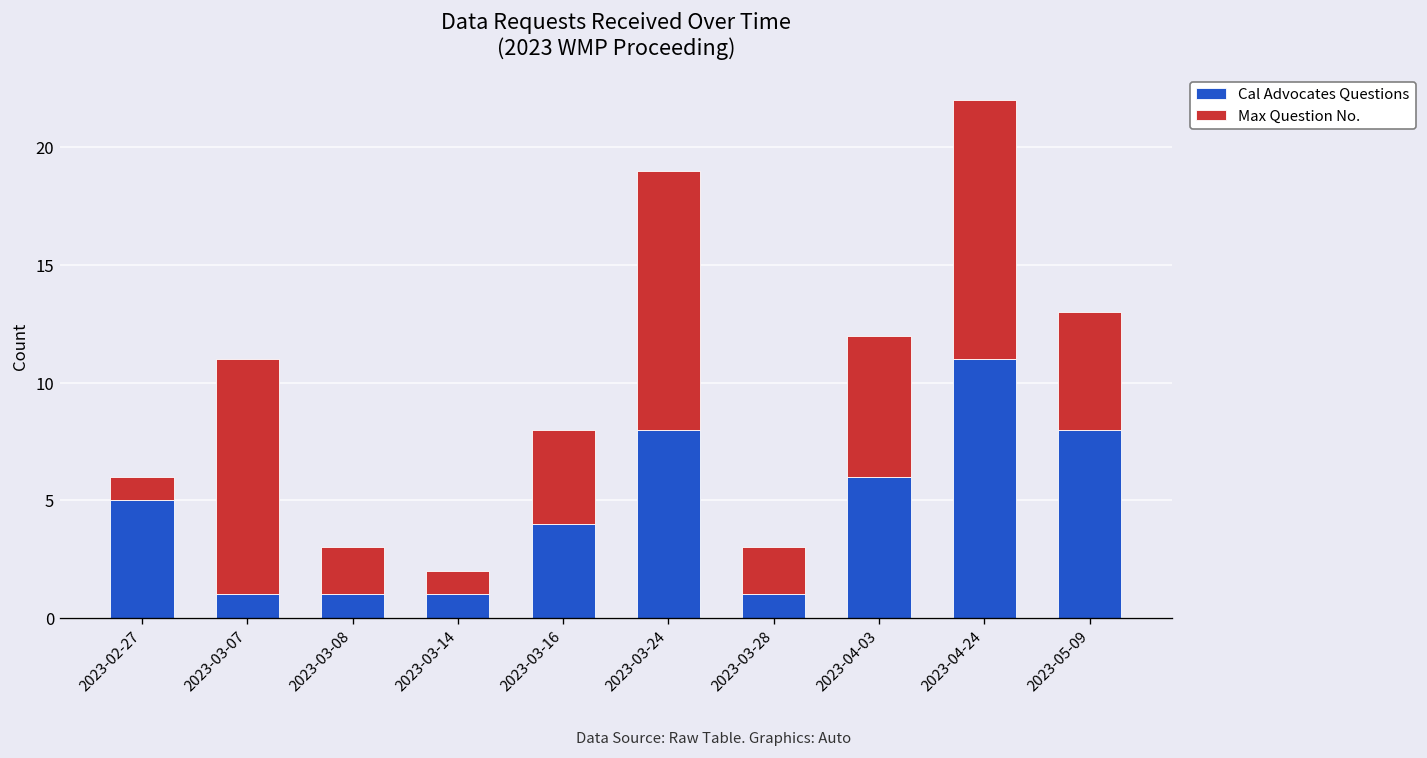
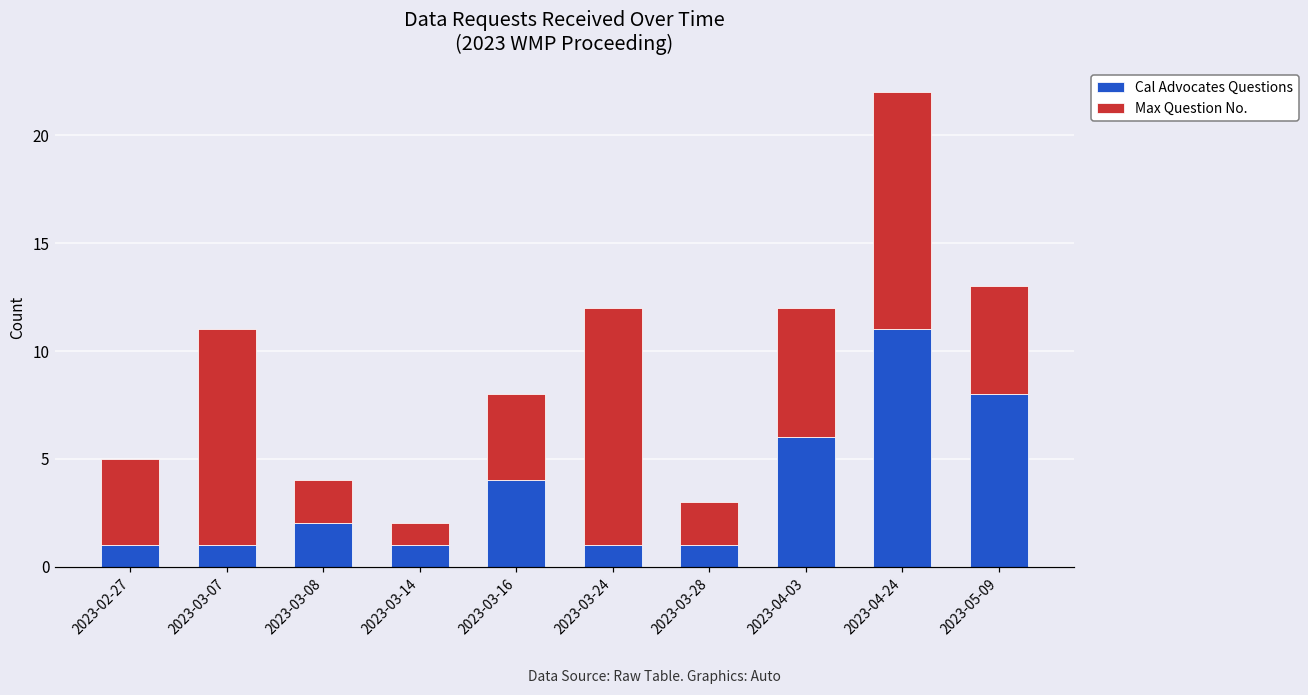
Cal Advocates Questions, 2023-02-27: 5 -> 1
Max Question No., 2023-02-27: 1 -> 4
Cal Advocates Questions, 2023-03-08: 1 -> 2
Cal Advocates Questions, 2023-03-24: 8 -> 1
